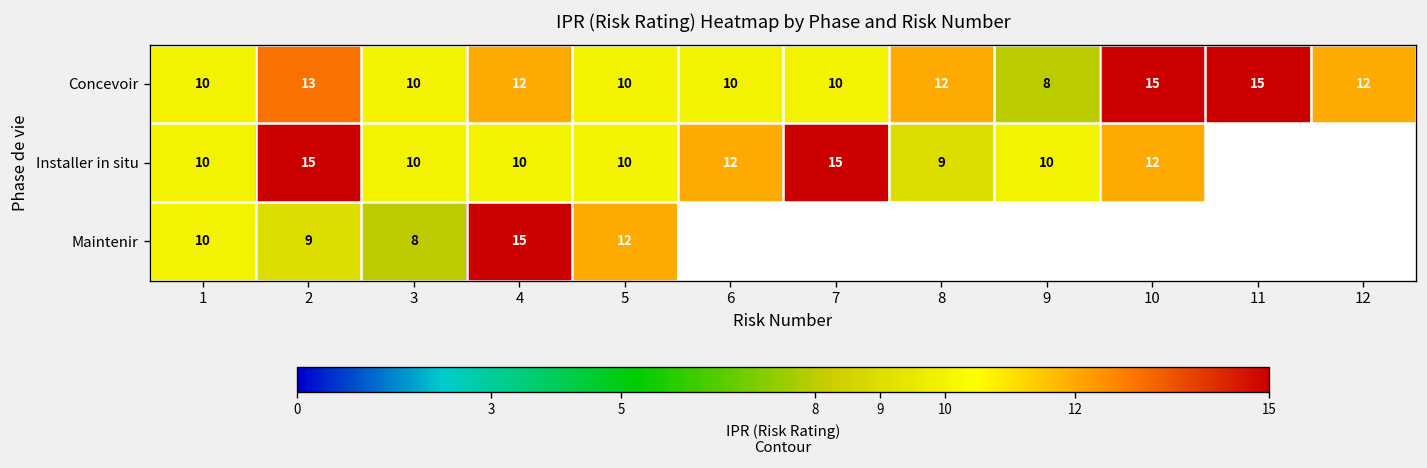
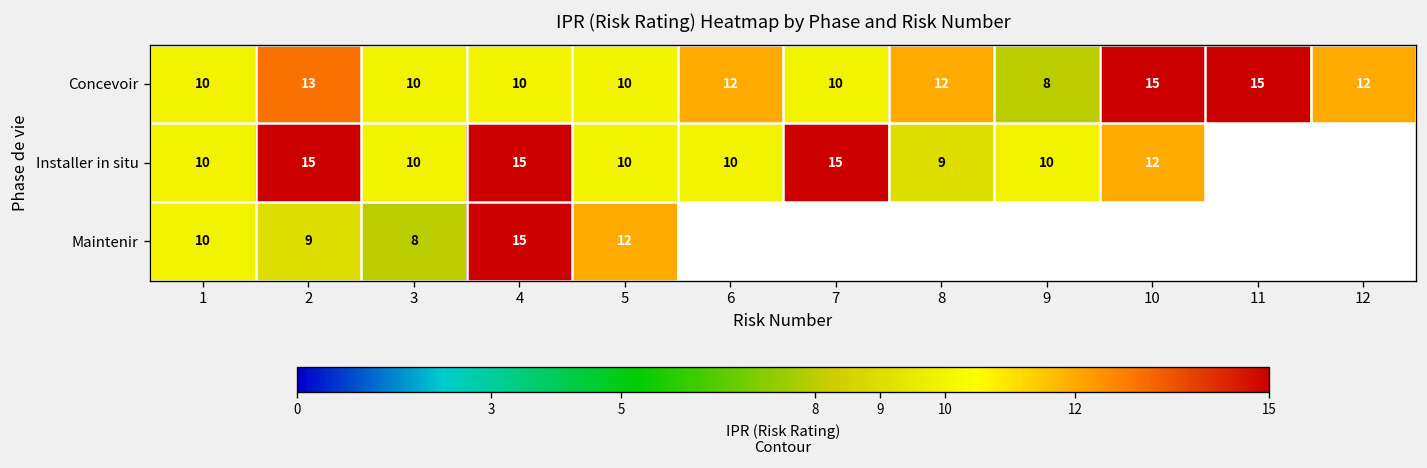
Concevoir, 4: 12 -> 10
Concevoir, 6: 10 -> 12
Installer in situ, 4: 10 -> 15
Installer in situ, 6: 12 -> 10
